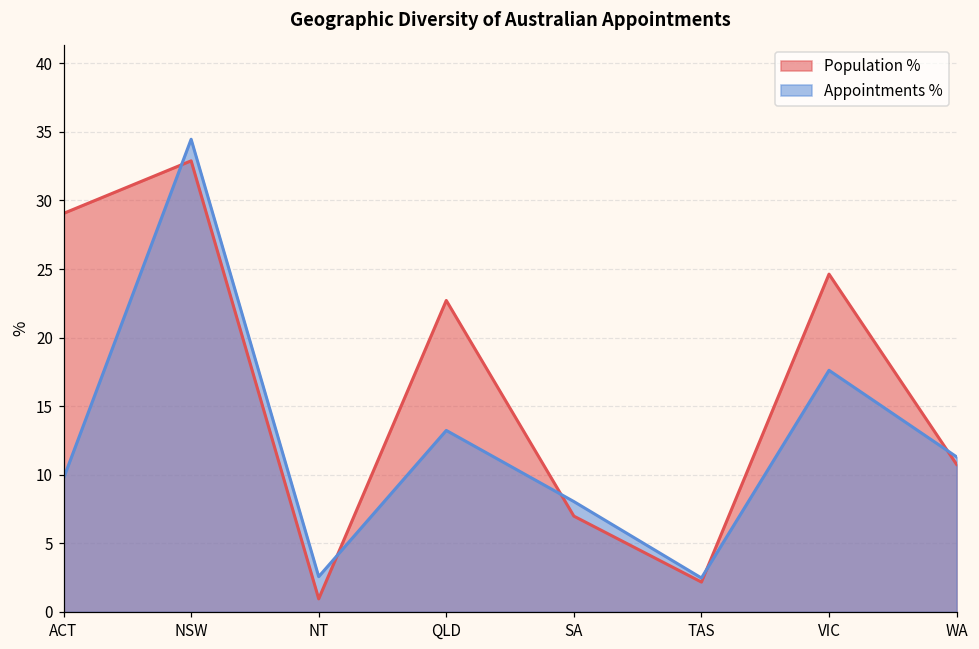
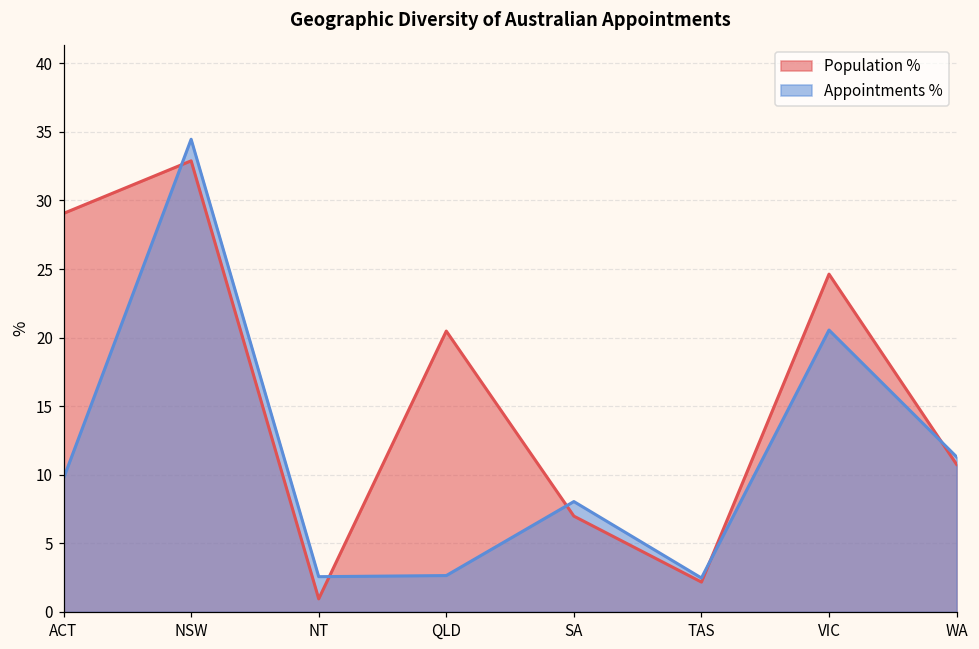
Population %, QLD: 22.7 -> 20.5
Appointments %, QLD: 13.2 -> 2.6
Appointments %, VIC: 17.6 -> 20.6
